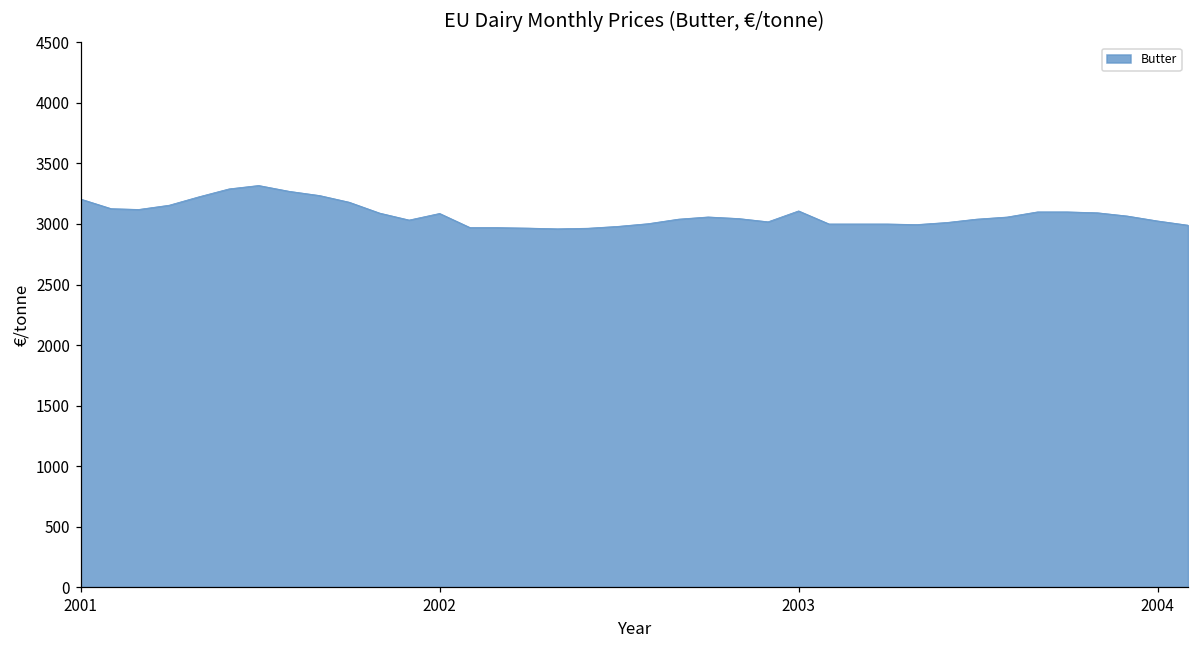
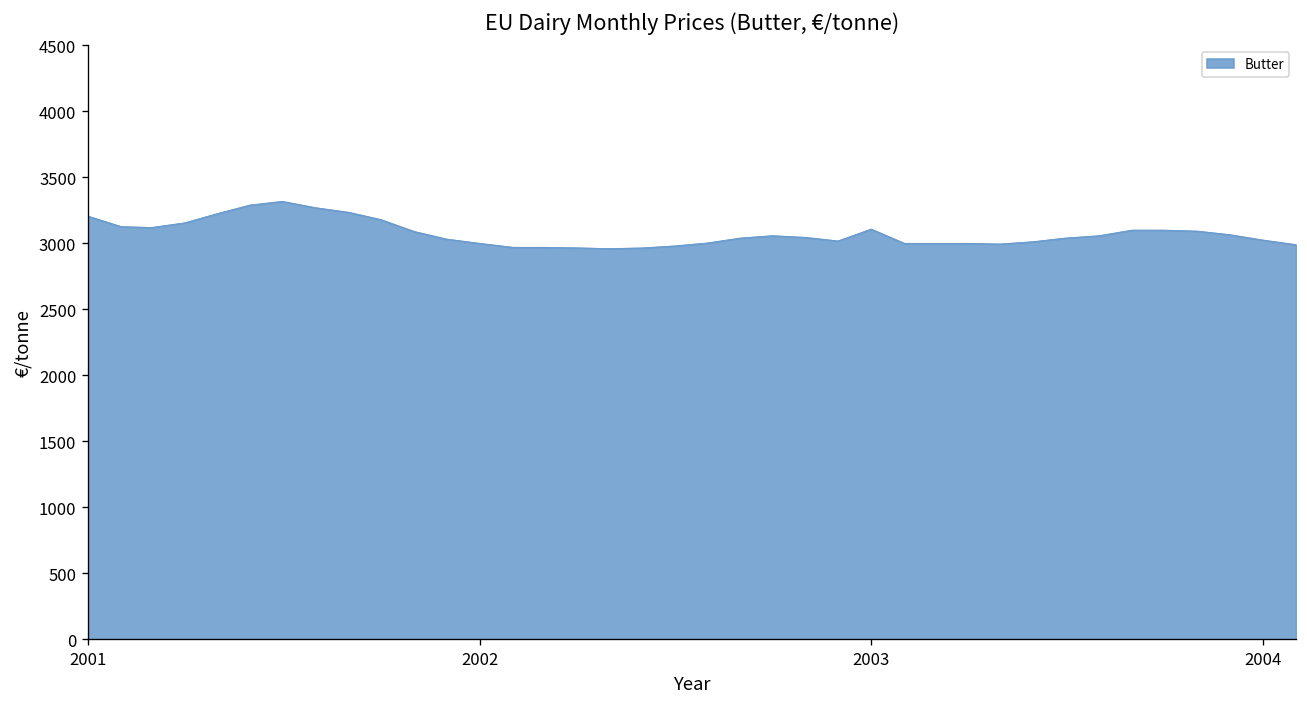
2002: 3090 -> 3000
